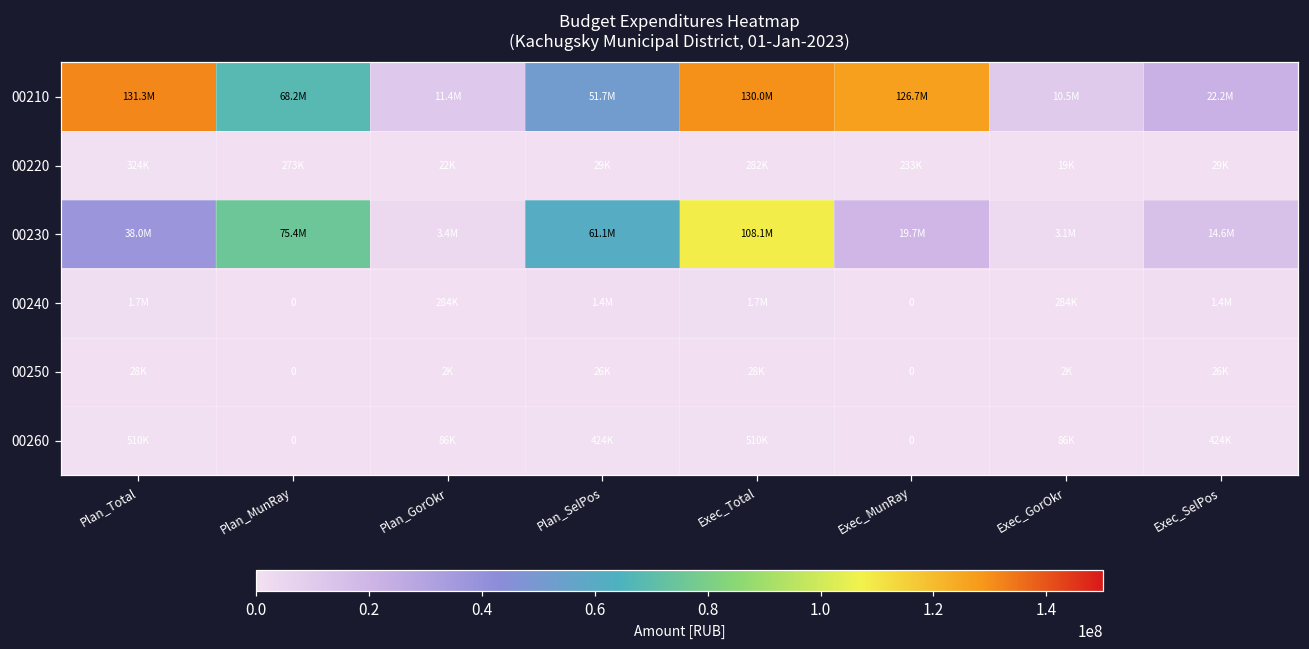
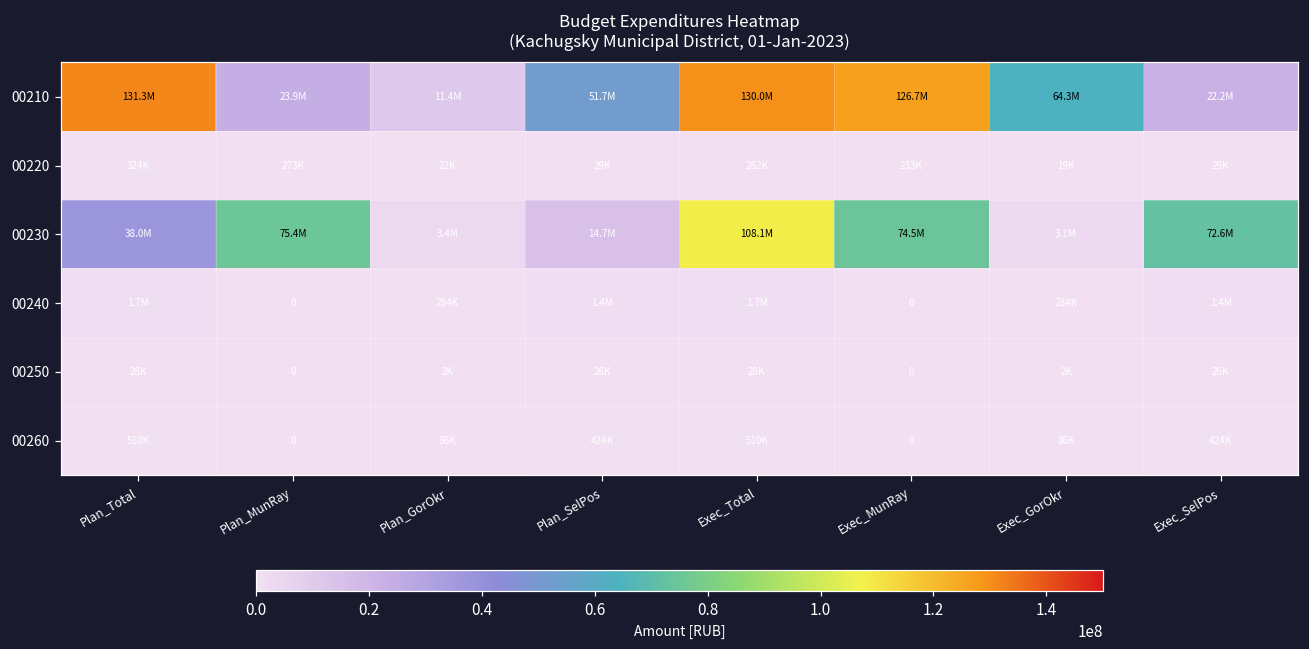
00210, Plan_MunRay: 68.2M -> 23.9M
00210, Exec_GorOkr: 10.5M -> 64.3M
00230, Plan_SelPos: 61.1M -> 14.7M
00230, Exec_MunRay: 19.7M -> 74.5M
00230, Exec_SelPos: 14.6M -> 72.6M
